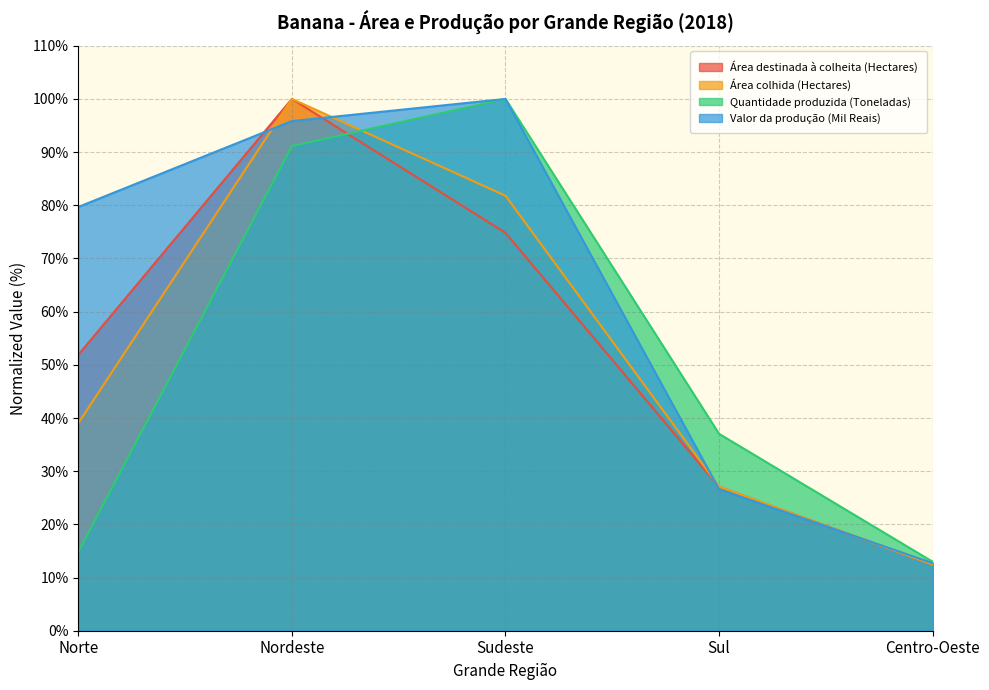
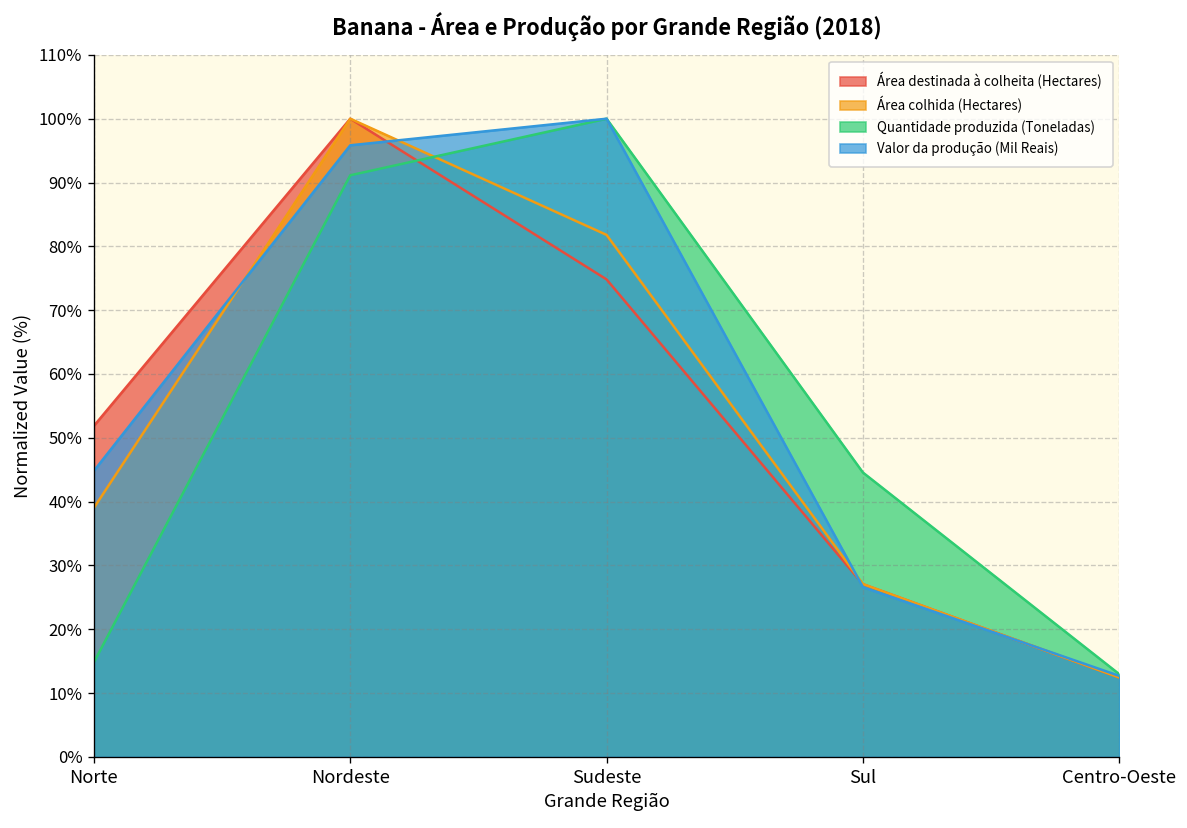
Valor da produção (Mil Reais), Norte: 80% -> 45%
Quantidade produzida (Toneladas), Sul: 37% -> 45%
